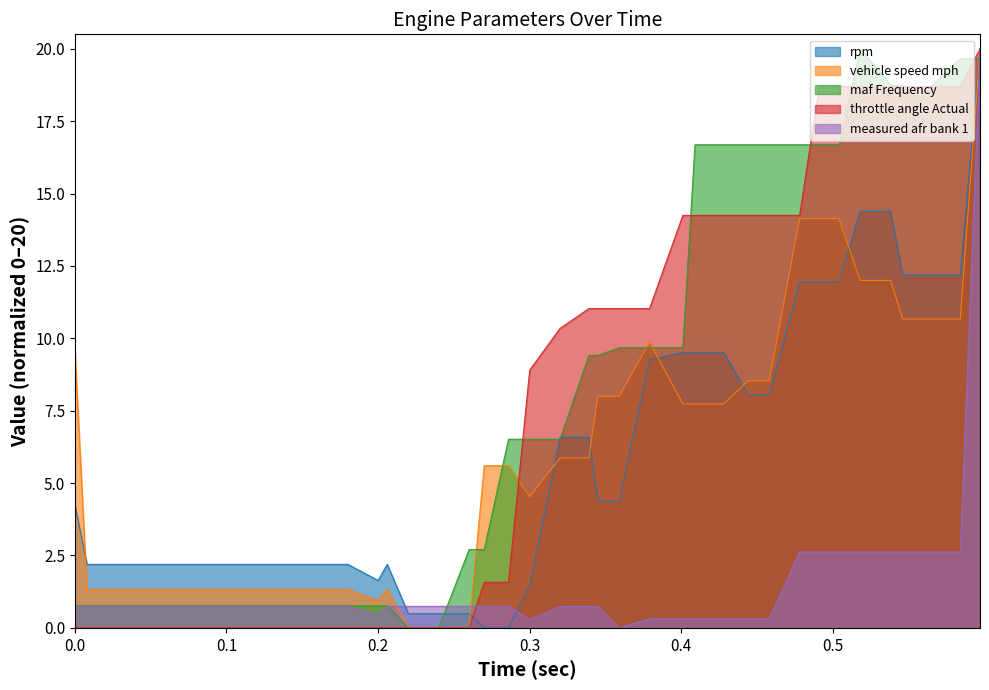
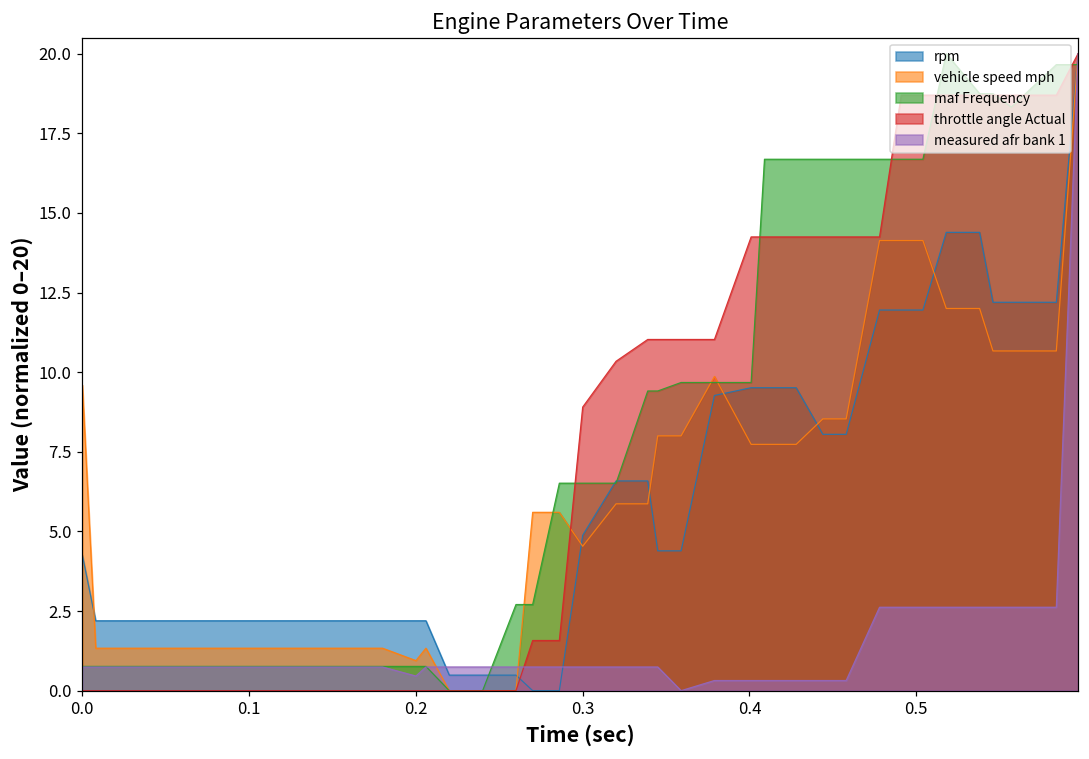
rpm, 0.2: 1.6 -> 2.2
rpm, 0.3: 1.5 -> 4.9
measured afr bank 1, 0.3: 0.3 -> 0.7
